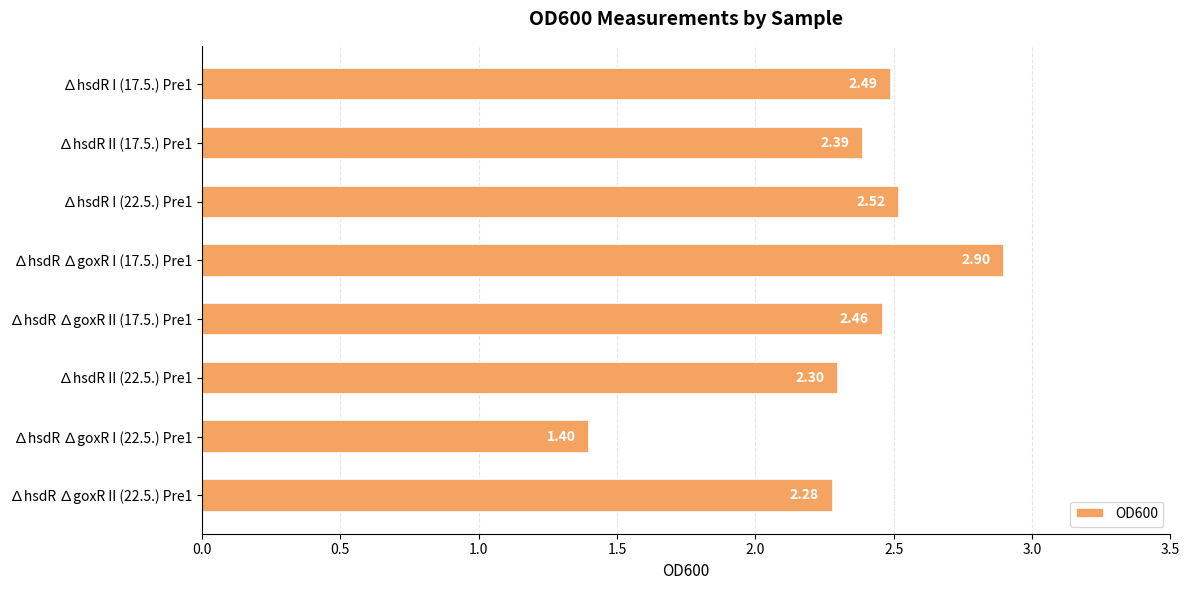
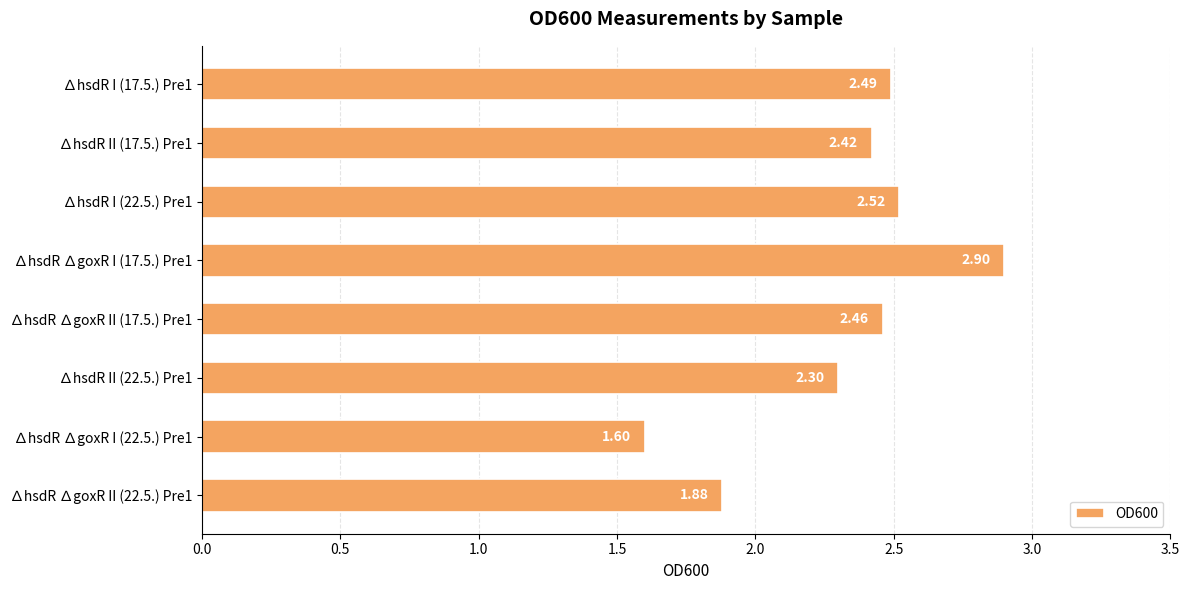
∆hsdR II (17.5.) Pre1: 2.39 -> 2.42
∆hsdR ∆goxR I (22.5.) Pre1: 1.40 -> 1.60
∆hsdR ∆goxR II (22.5.) Pre1: 2.28 -> 1.88
